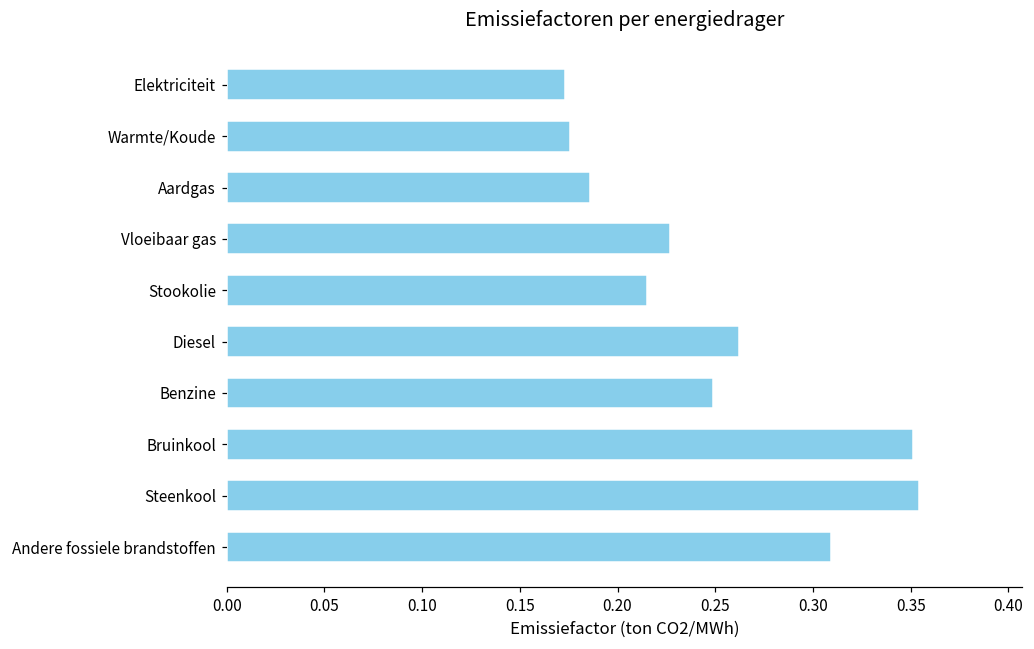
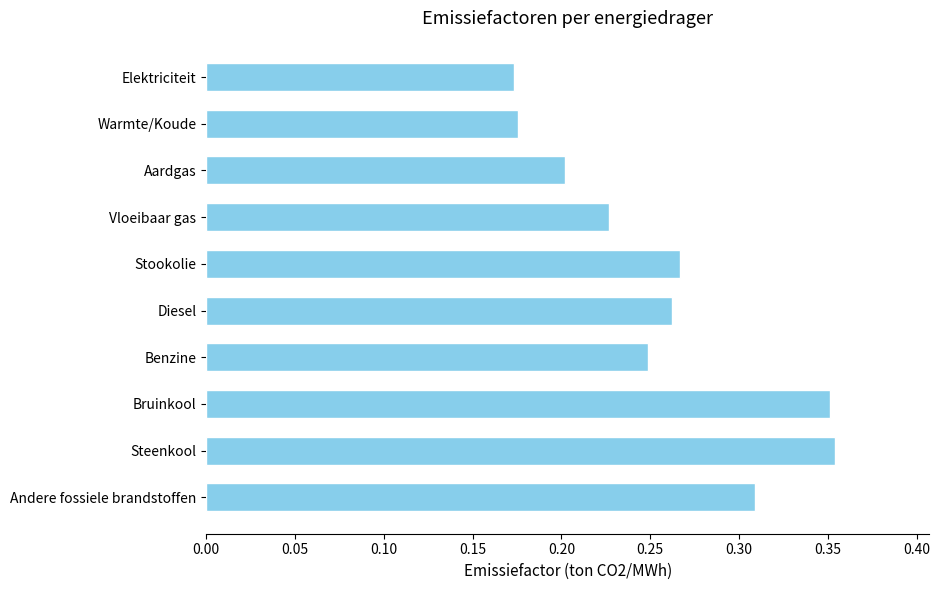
Aardgas: 0.186 -> 0.202
Stookolie: 0.215 -> 0.267
